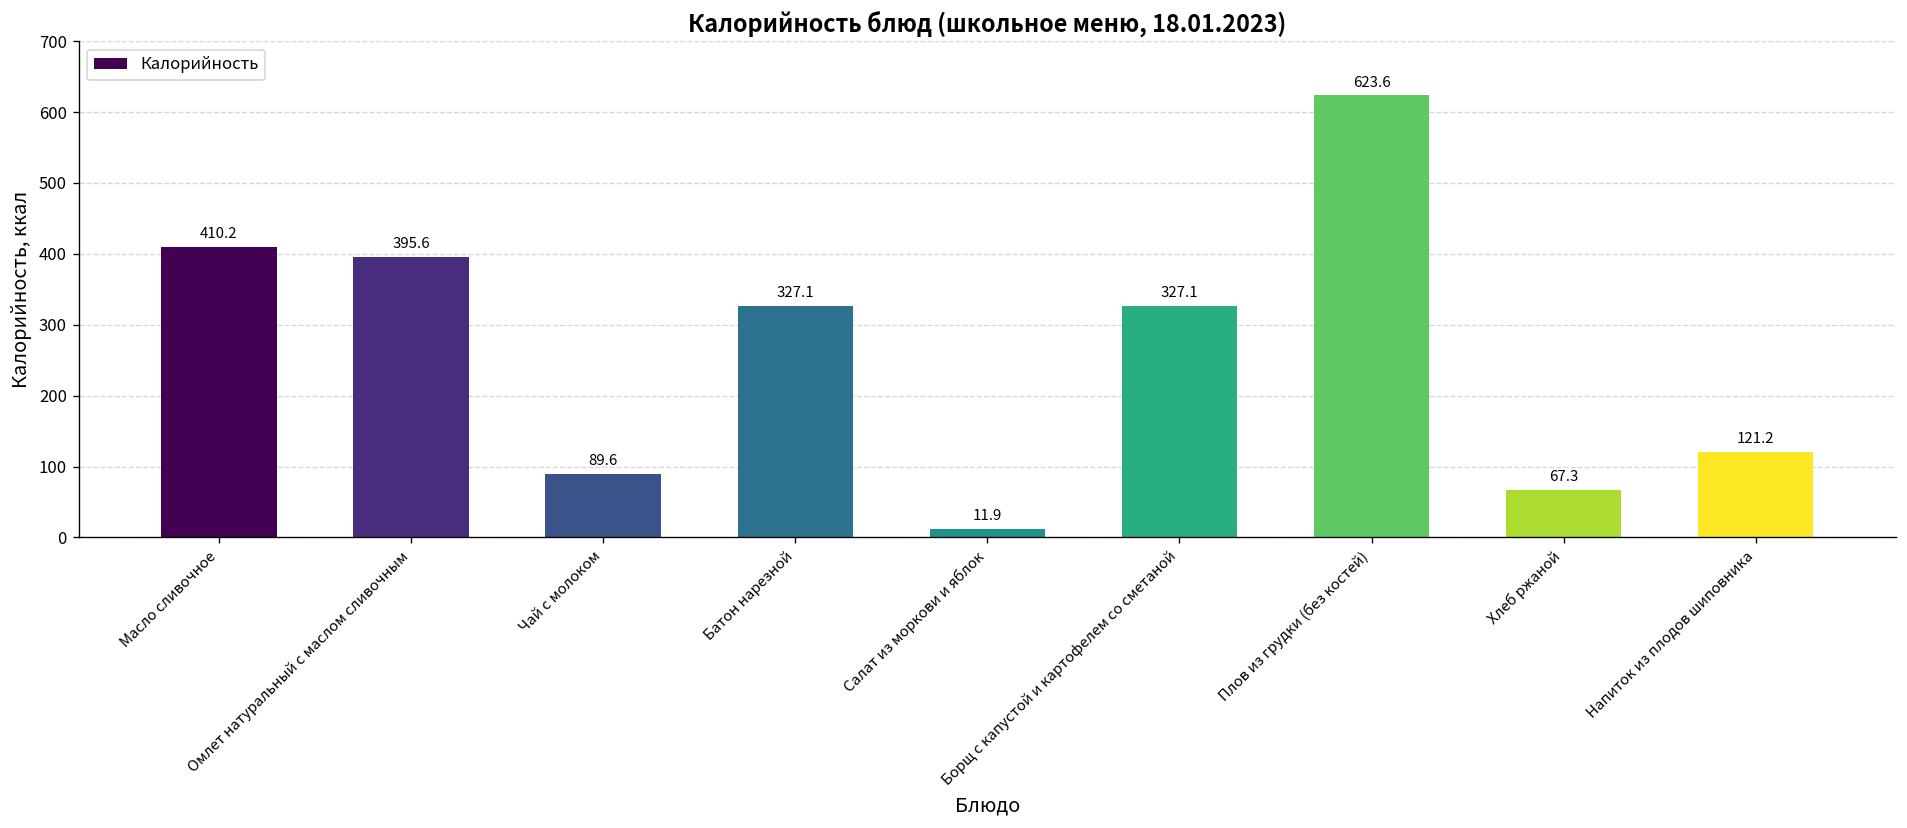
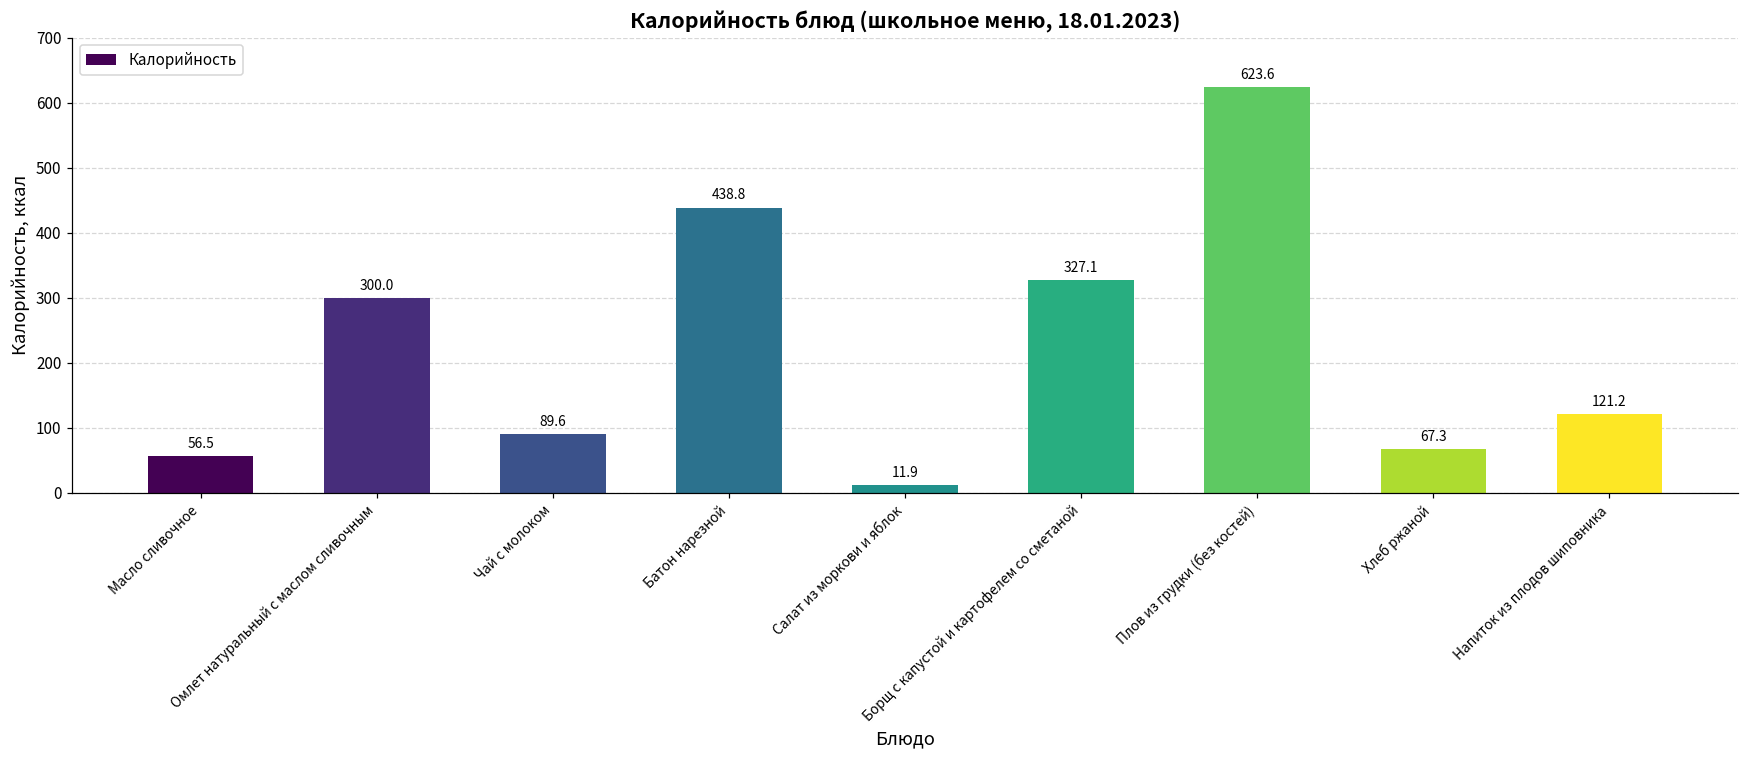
Масло сливочное: 410.2 -> 56.5
Омлет натуральный с маслом сливочным: 395.6 -> 300.0
Батон нарезной: 327.1 -> 438.8
